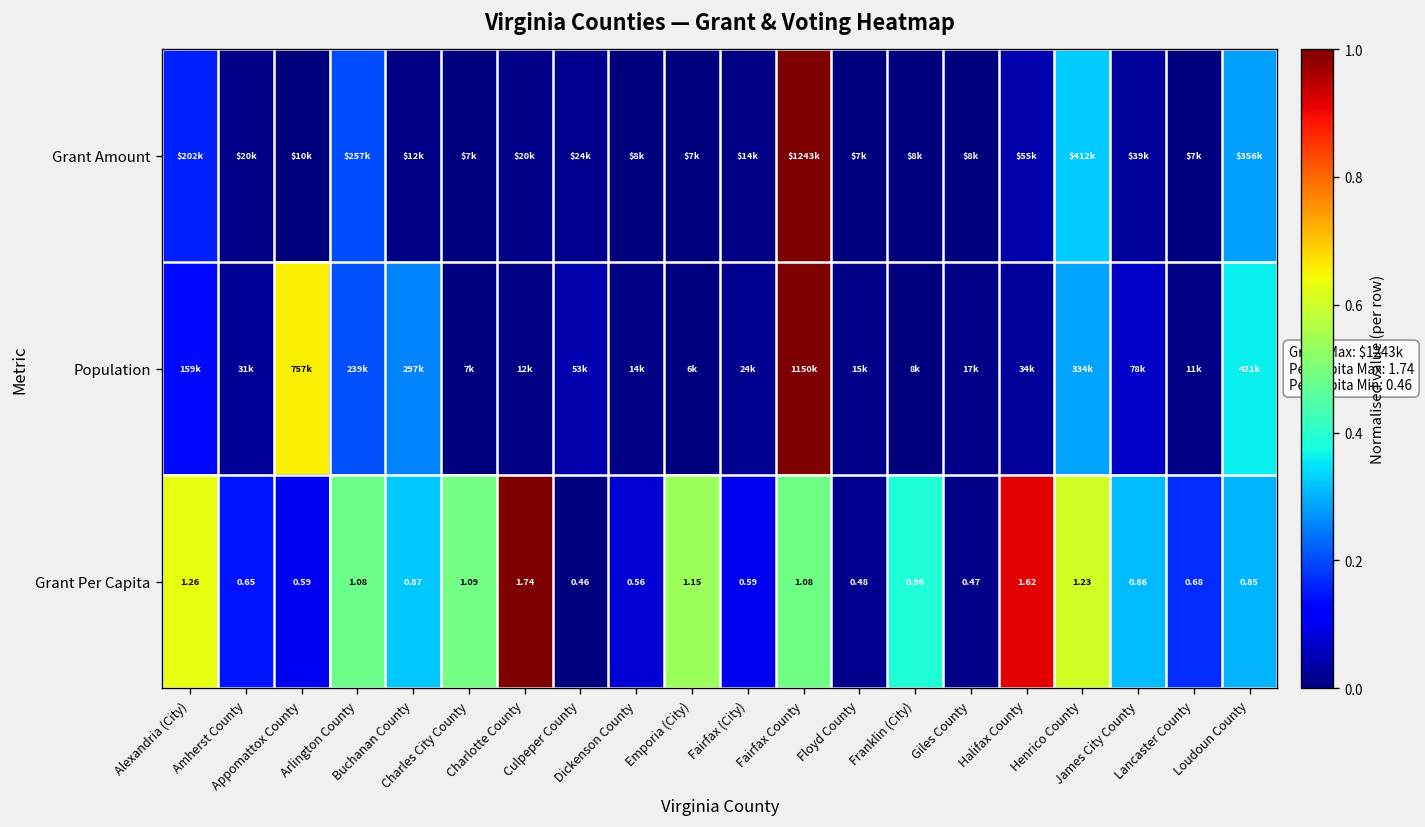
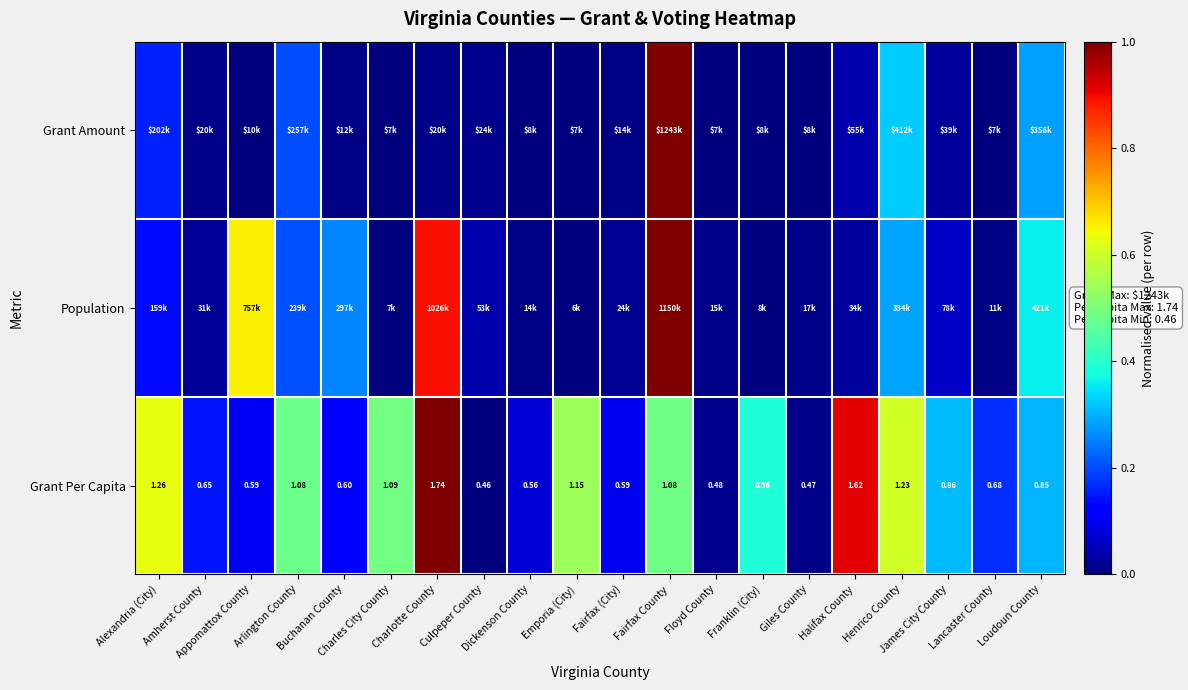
Population, Charlotte County: 12k -> 1026k
Grant Per Capita, Buchanan County: 0.87 -> 0.60
